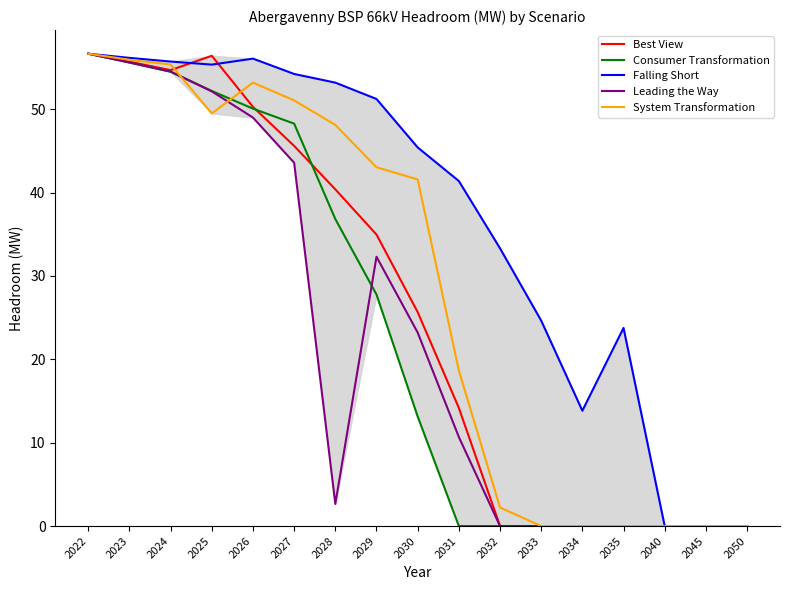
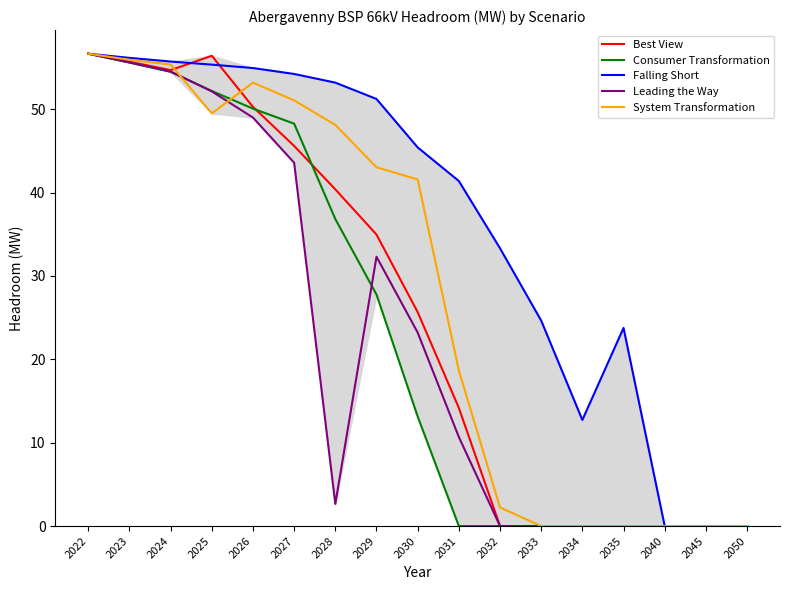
Falling Short, 2026: 56 -> 55
Falling Short, 2034: 14 -> 13
